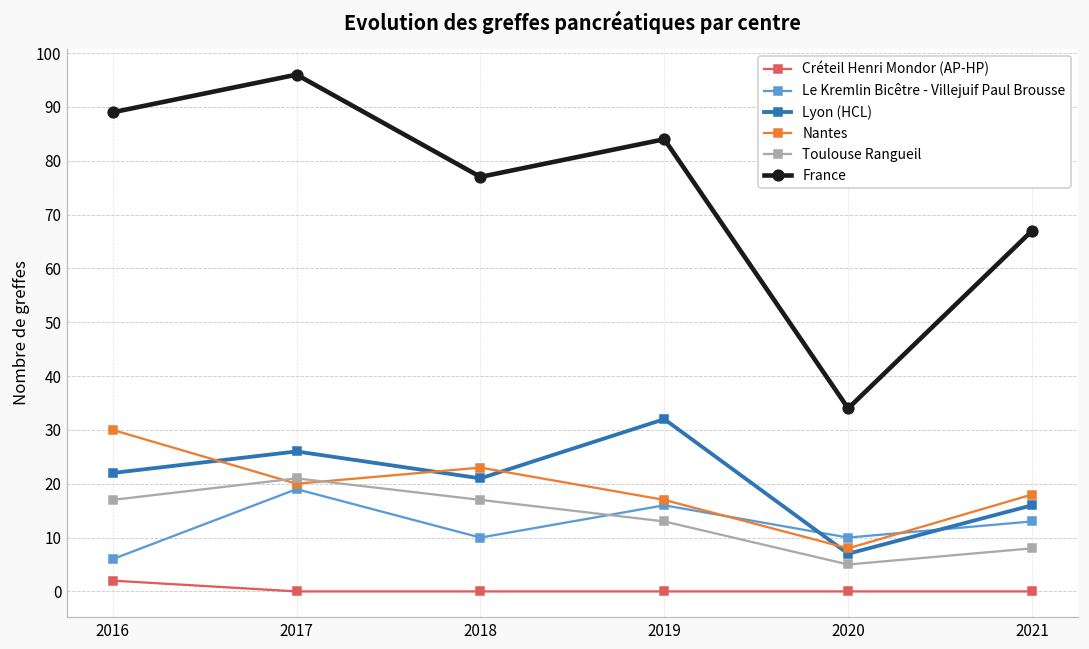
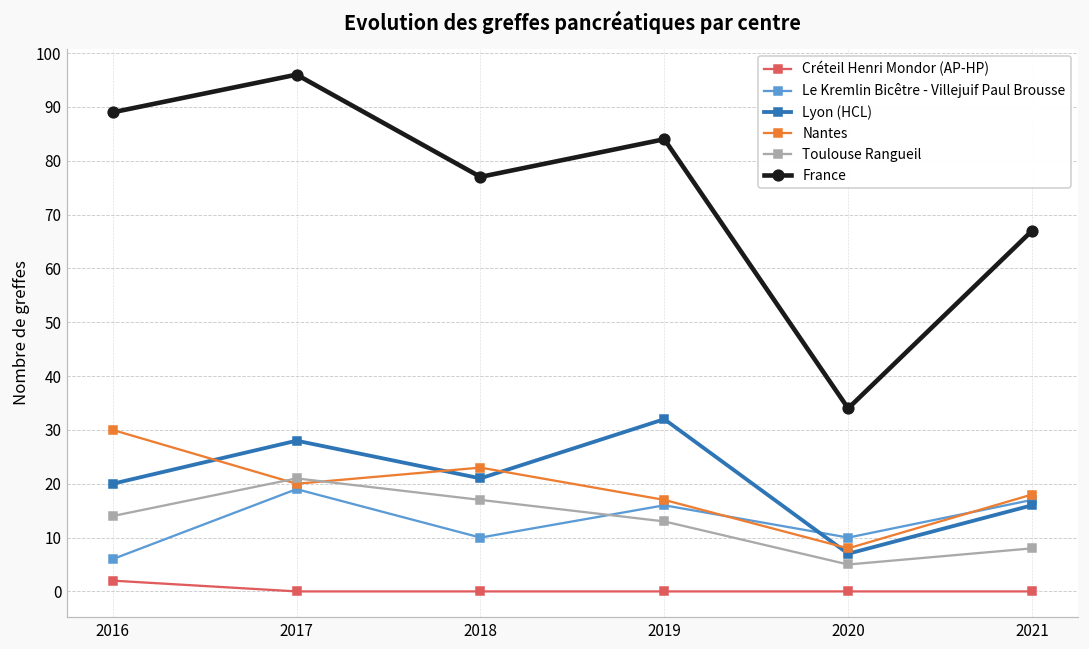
Lyon (HCL), 2016: 22 -> 20
Toulouse Rangueil, 2016: 17 -> 14
Lyon (HCL), 2017: 26 -> 28
Le Kremlin Bicêtre - Villejuif Paul Brousse, 2021: 13 -> 17
